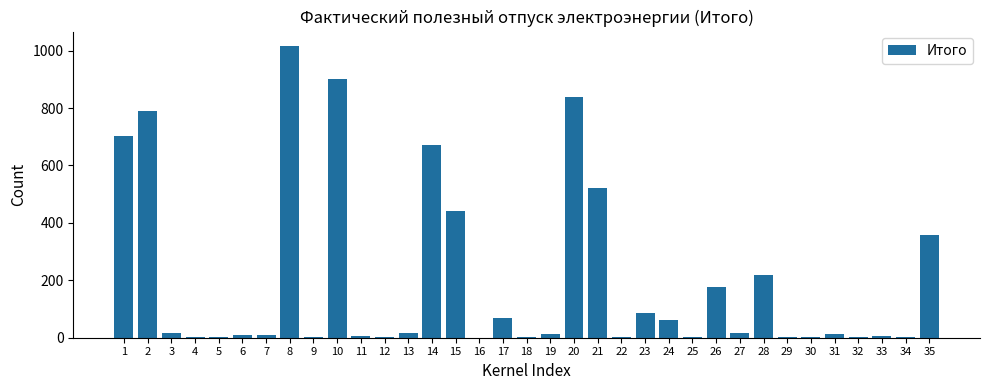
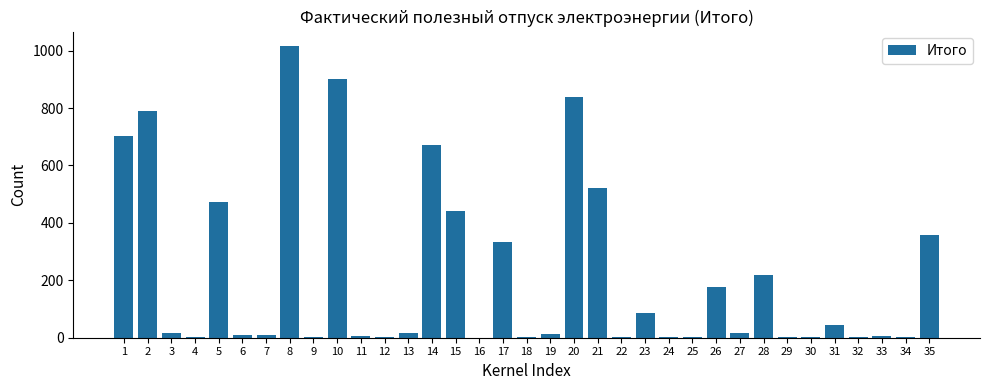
5: 0 -> 470
17: 70 -> 330
24: 60 -> 0
31: 10 -> 50
